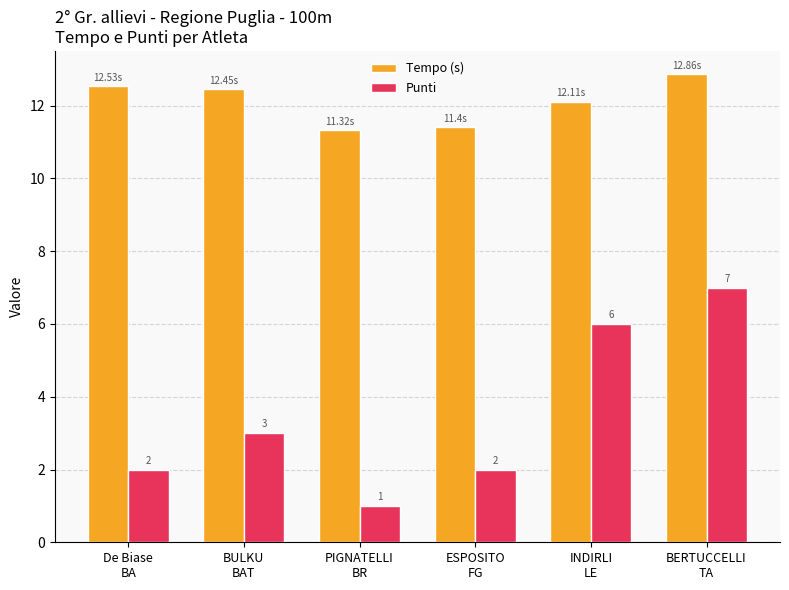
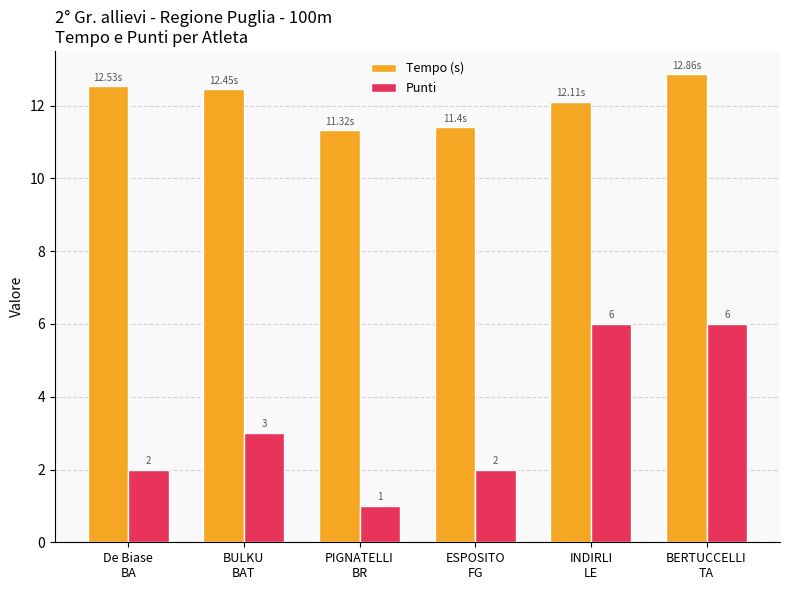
Punti, BERTUCCELLI TA: 7 -> 6
